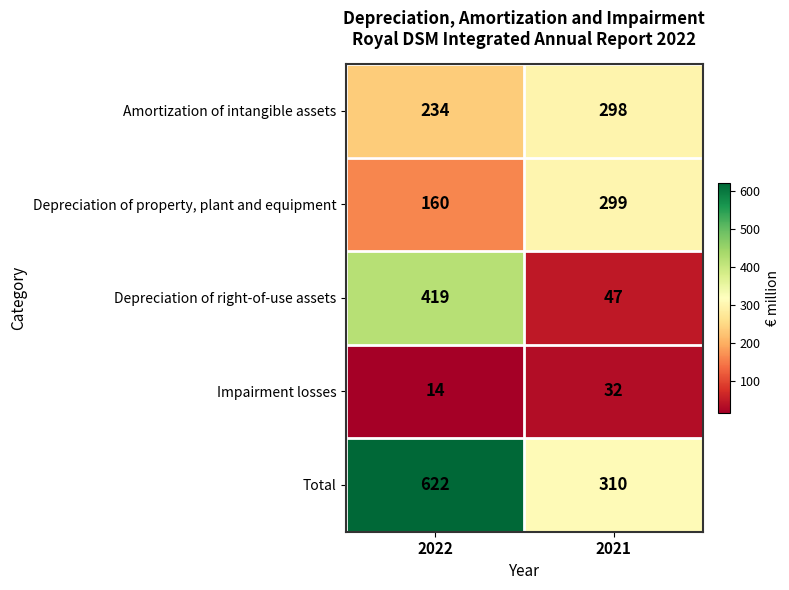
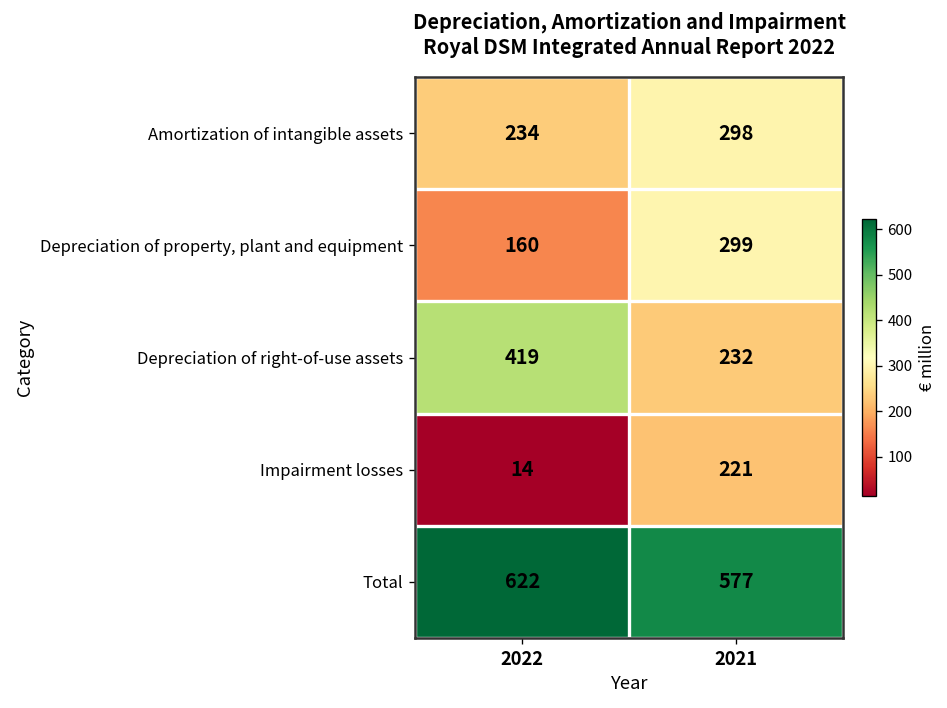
Depreciation of right-of-use assets, 2021: 47 -> 232
Impairment losses, 2021: 32 -> 221
Total, 2021: 310 -> 577
